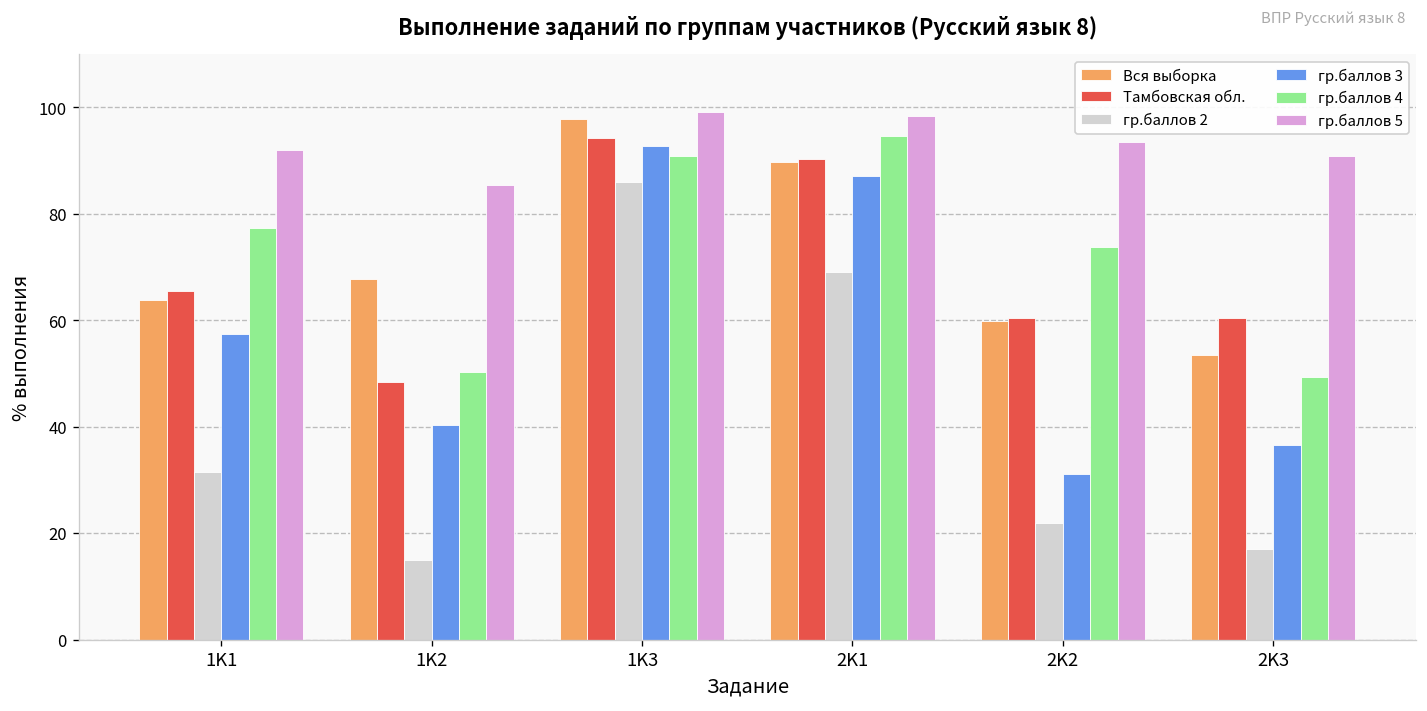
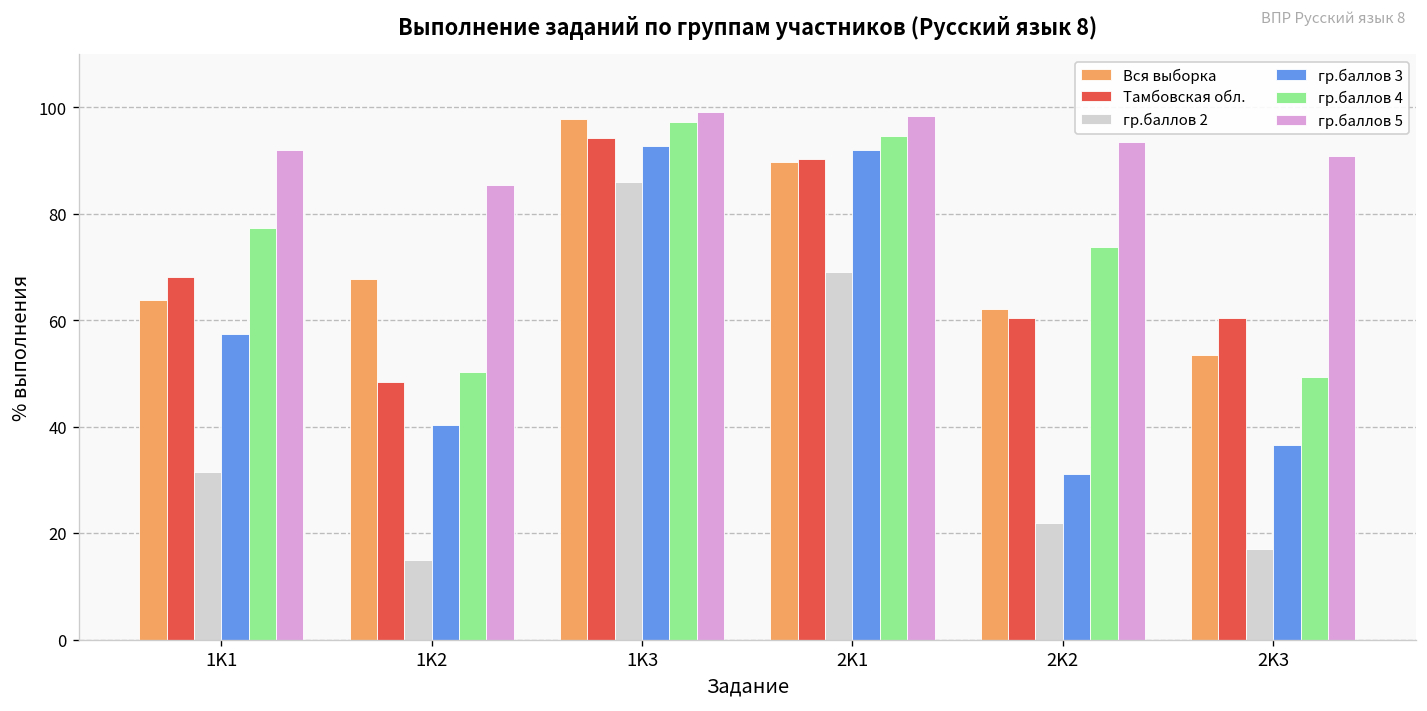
Тамбовская обл., 1K1: 65 -> 68
гр.баллов 4, 1K3: 91 -> 97
гр.баллов 3, 2K1: 87 -> 92
Вся выборка, 2K2: 60 -> 62
